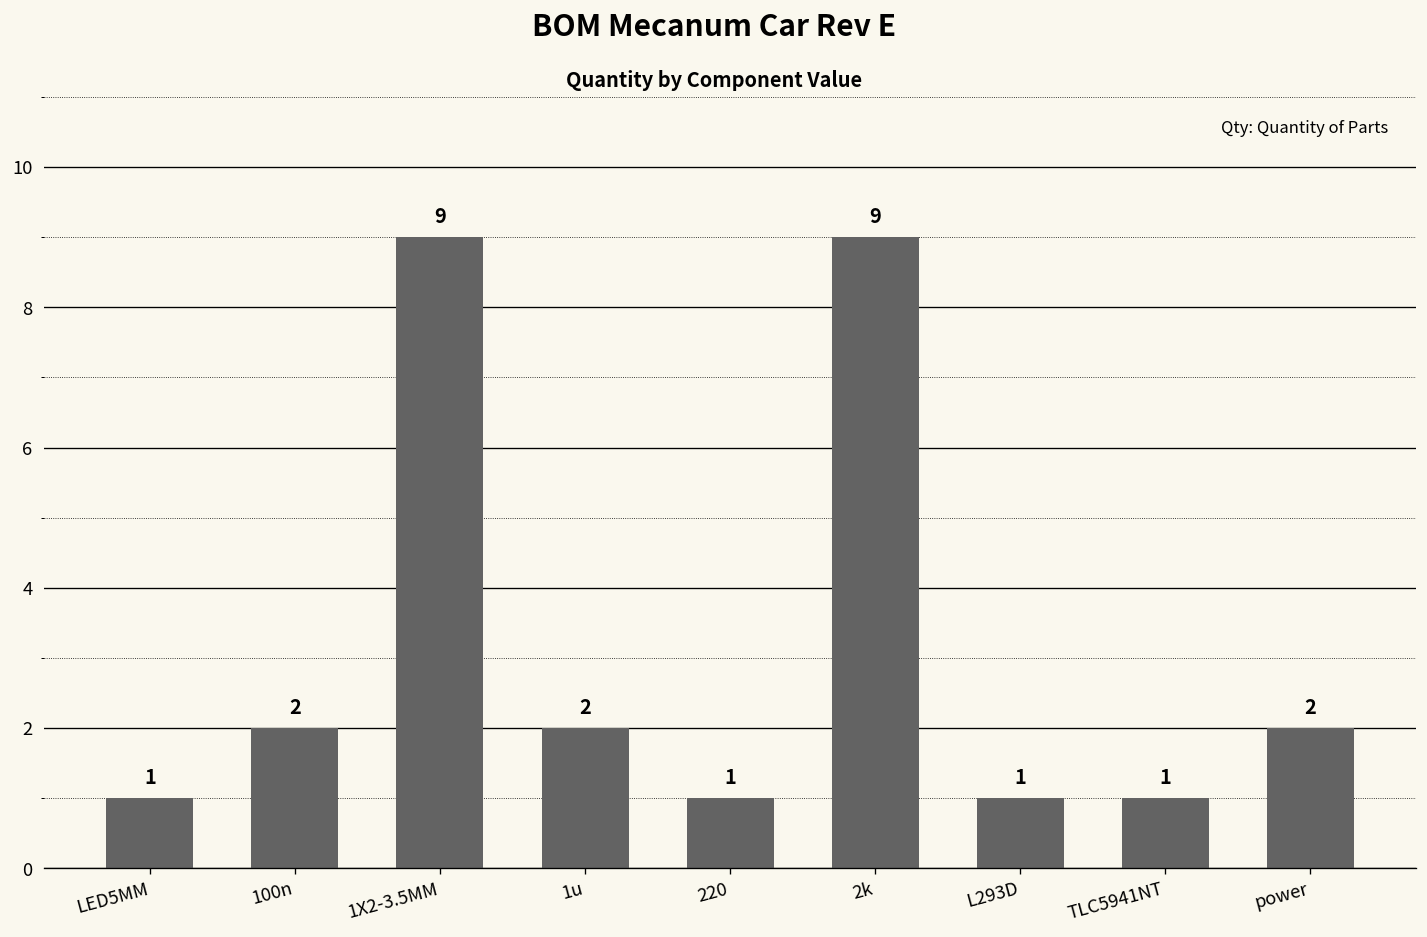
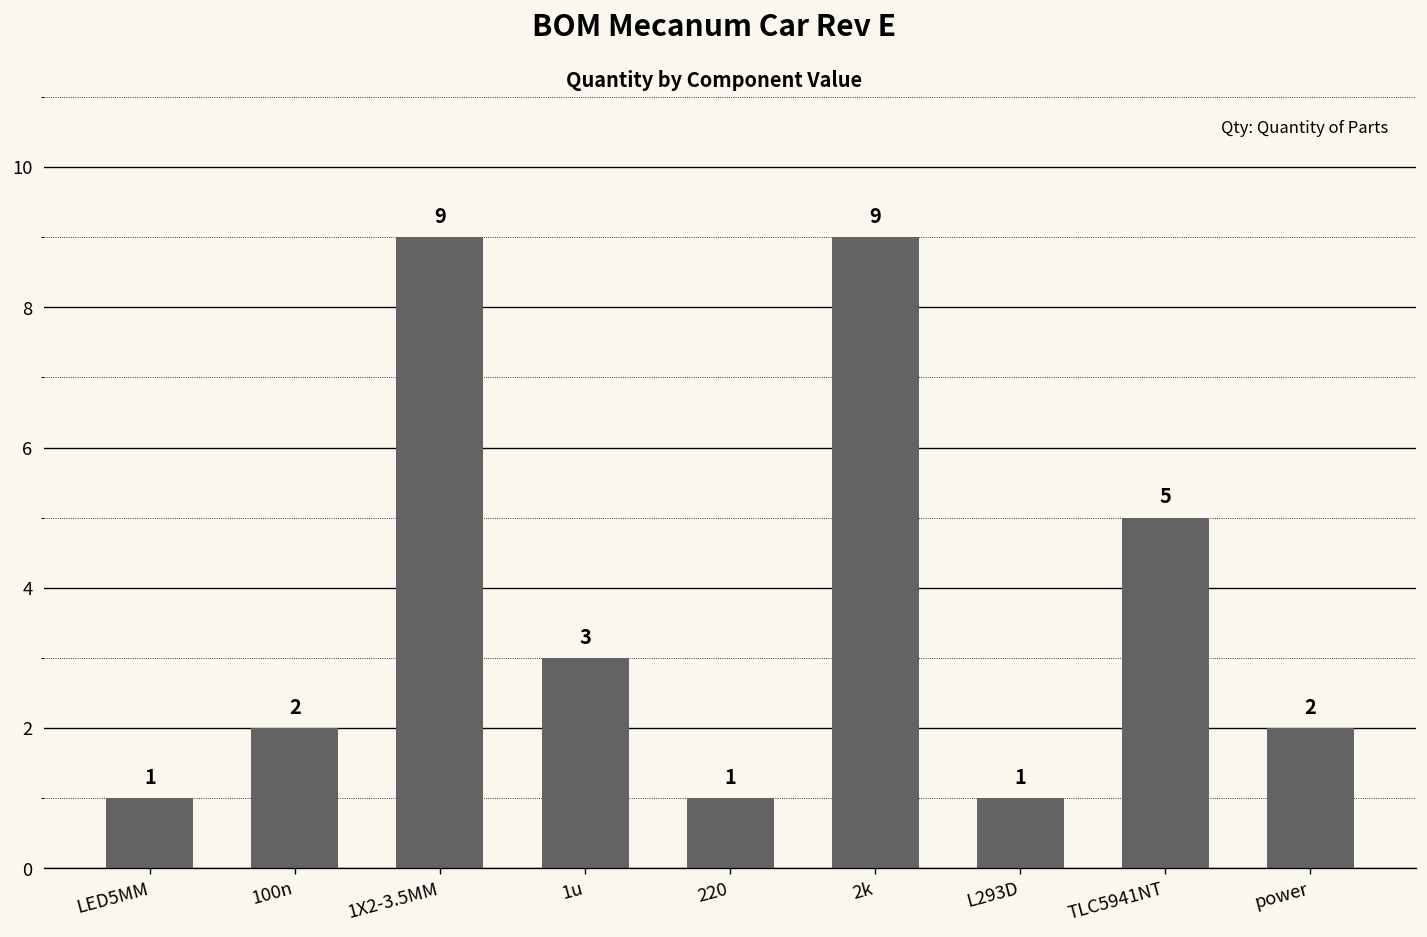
1u: 2 -> 3
TLC5941NT: 1 -> 5
